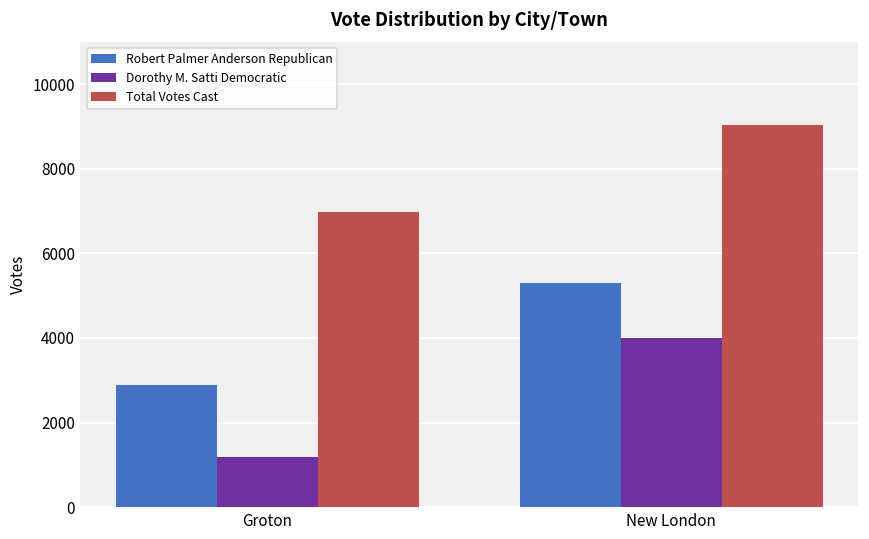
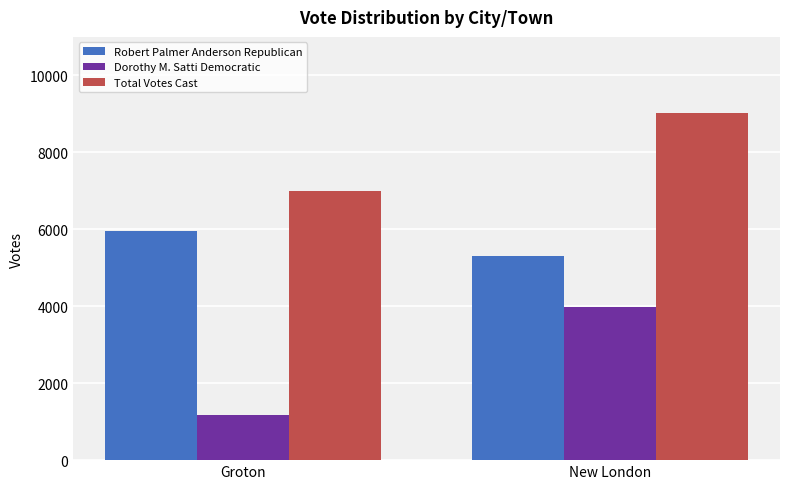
Robert Palmer Anderson Republican, Groton: 2900 -> 6000
